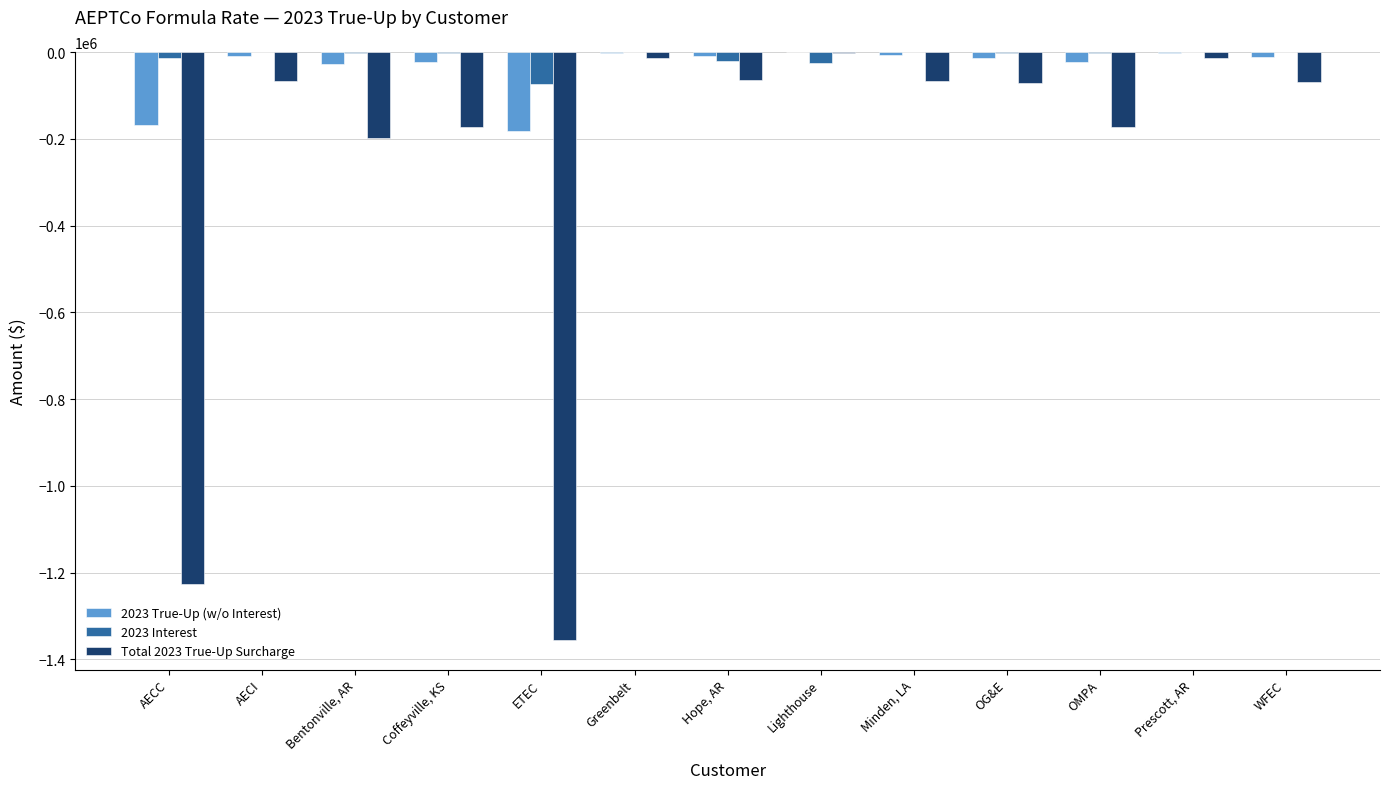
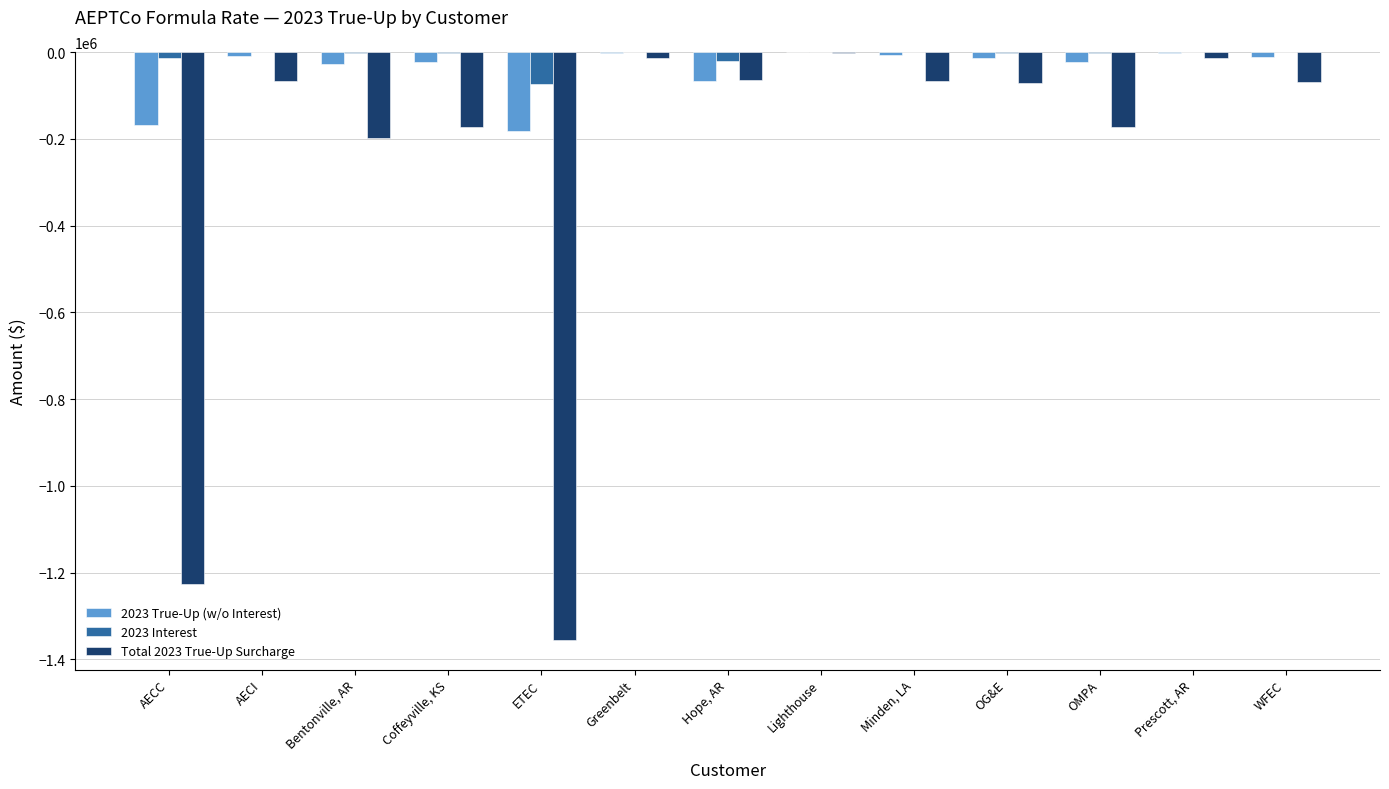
2023 True-Up (w/o Interest), Hope, AR: -10000 -> -70000
2023 Interest, Lighthouse: -20000 -> 0
